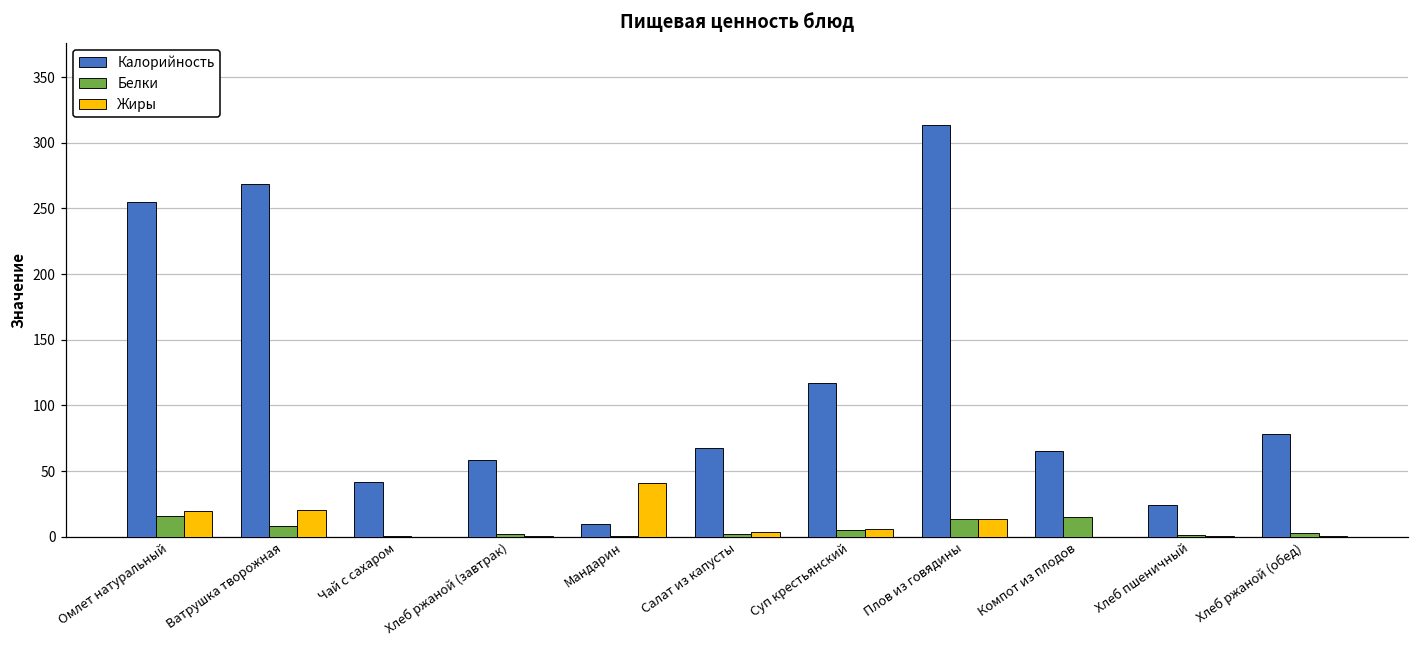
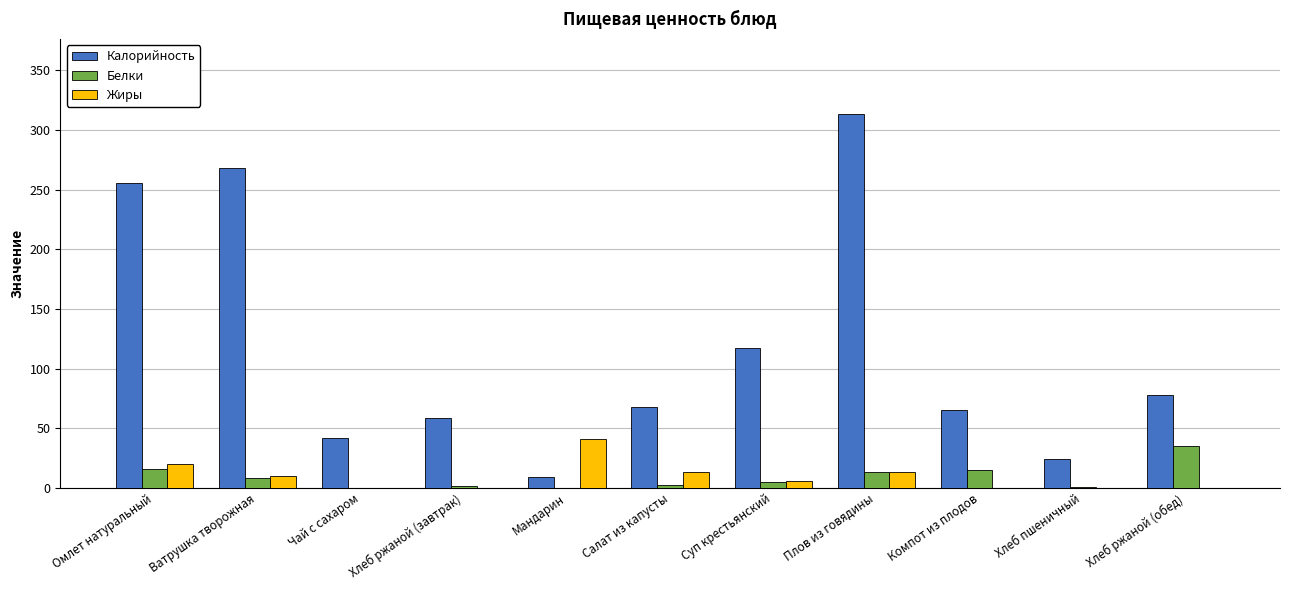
Жиры, Ватрушка творожная: 20 -> 10
Жиры, Салат из капусты: 4 -> 13
Белки, Хлеб ржаной (обед): 3 -> 36
